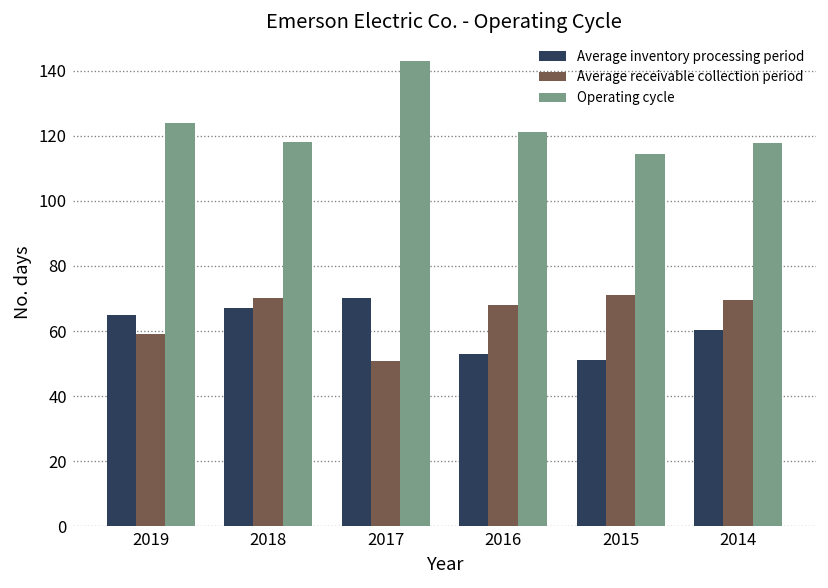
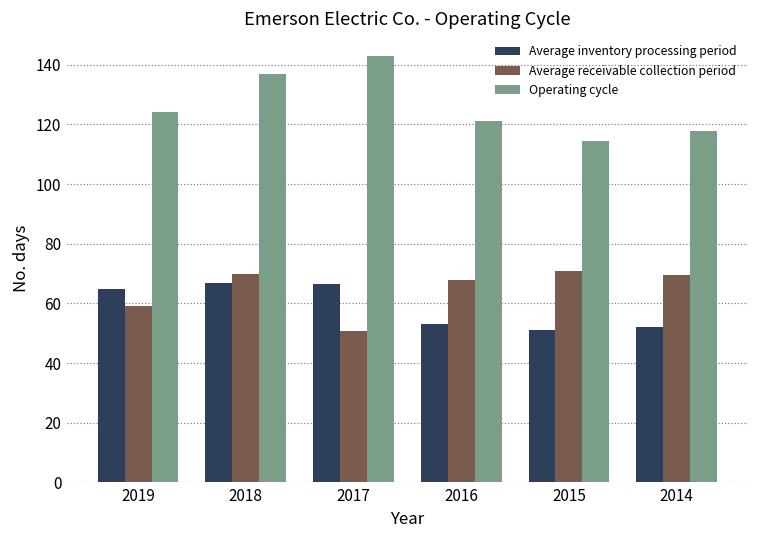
Operating cycle, 2018: 118 -> 137
Average inventory processing period, 2017: 70 -> 67
Average inventory processing period, 2014: 60 -> 52
